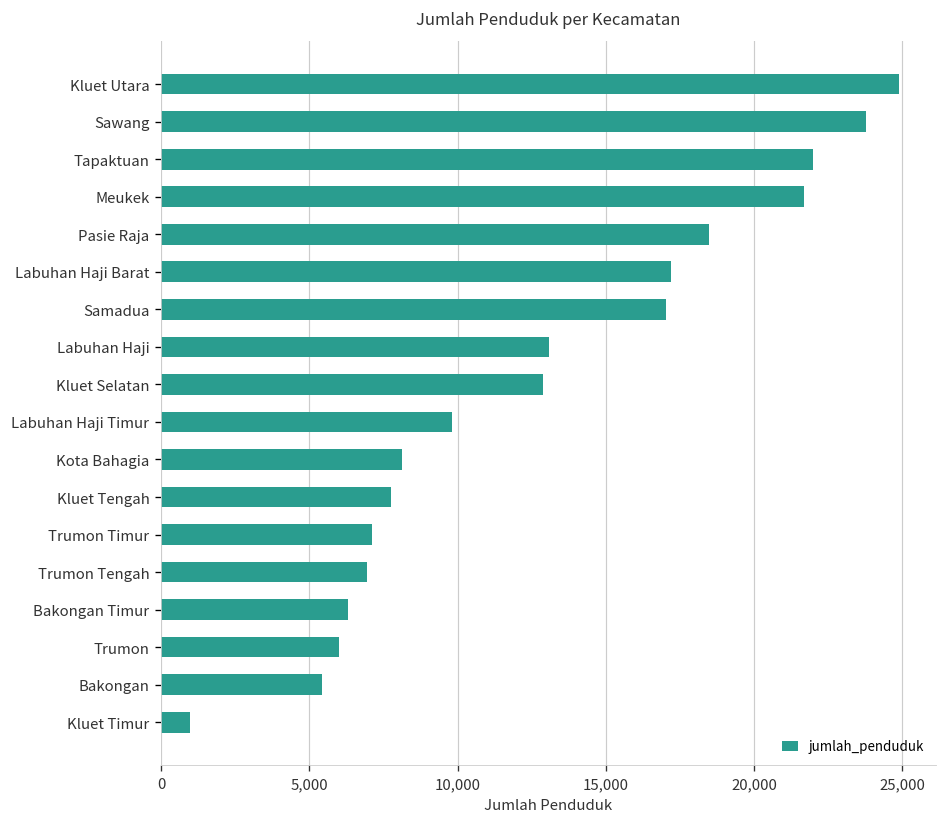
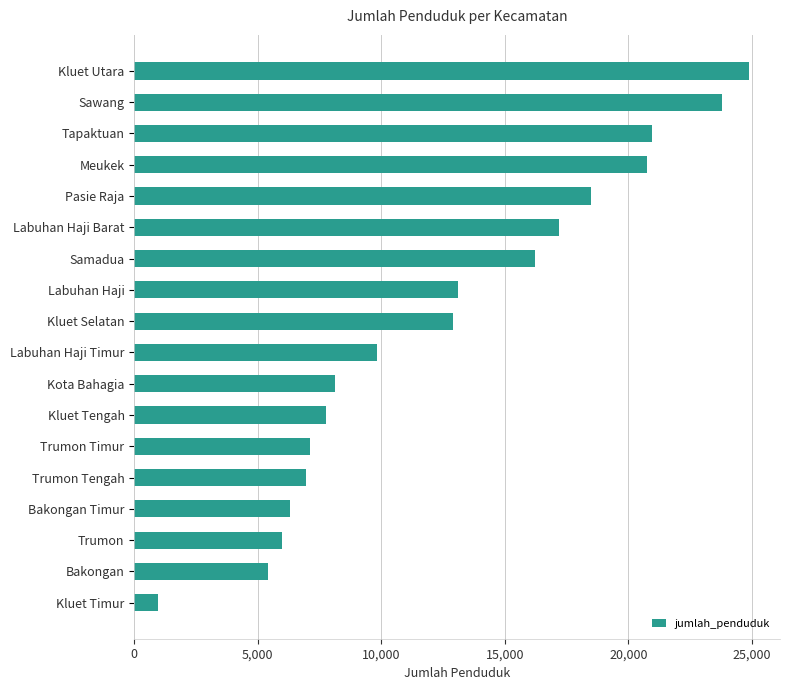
Tapaktuan: 22,000 -> 20,900
Meukek: 21,700 -> 20,700
Samadua: 17,000 -> 16,200
